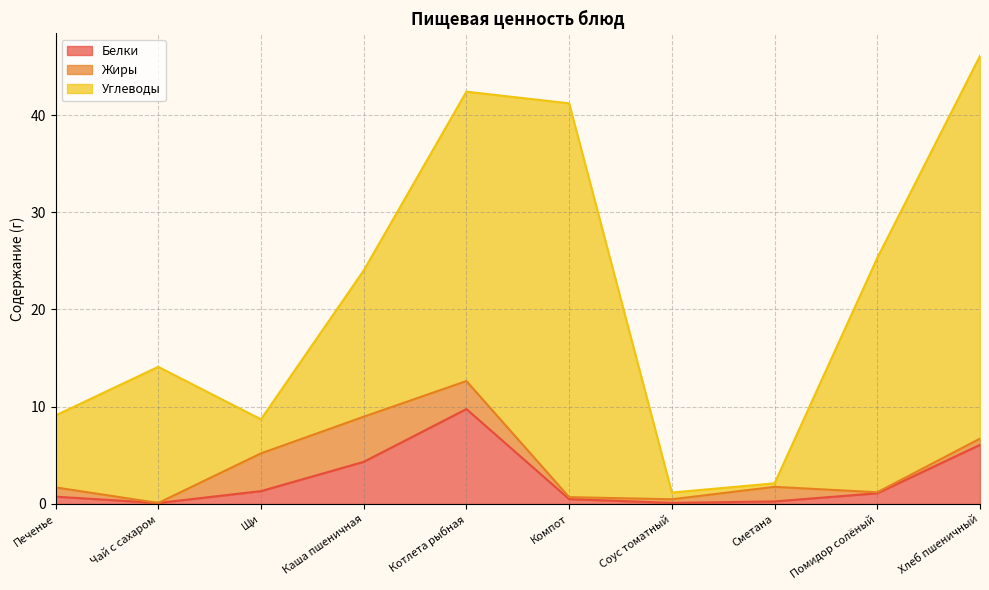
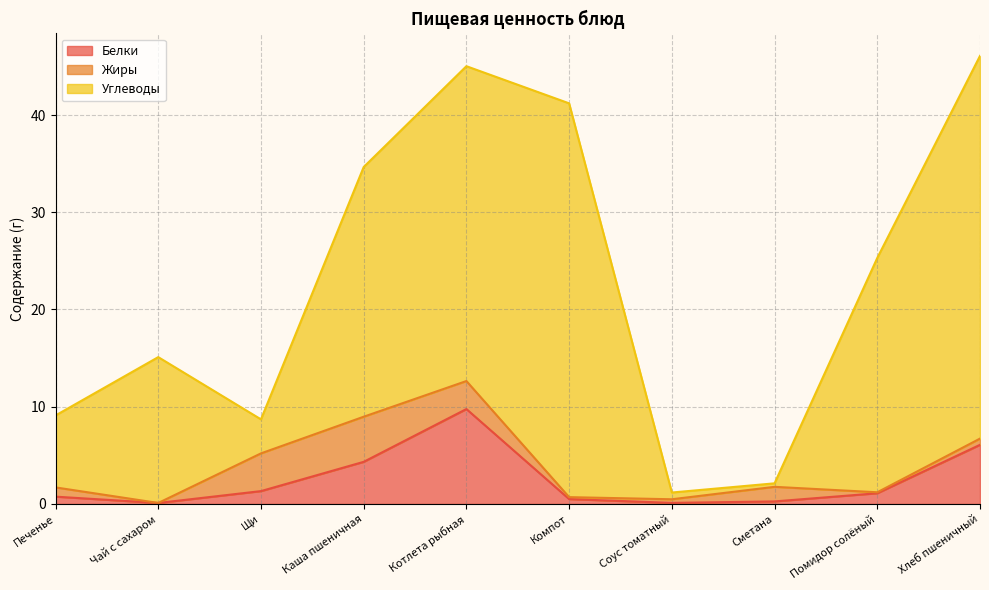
Углеводы, Чай с сахаром: 14 -> 15
Углеводы, Каша пшеничная: 15 -> 26
Углеводы, Котлета рыбная: 30 -> 32
